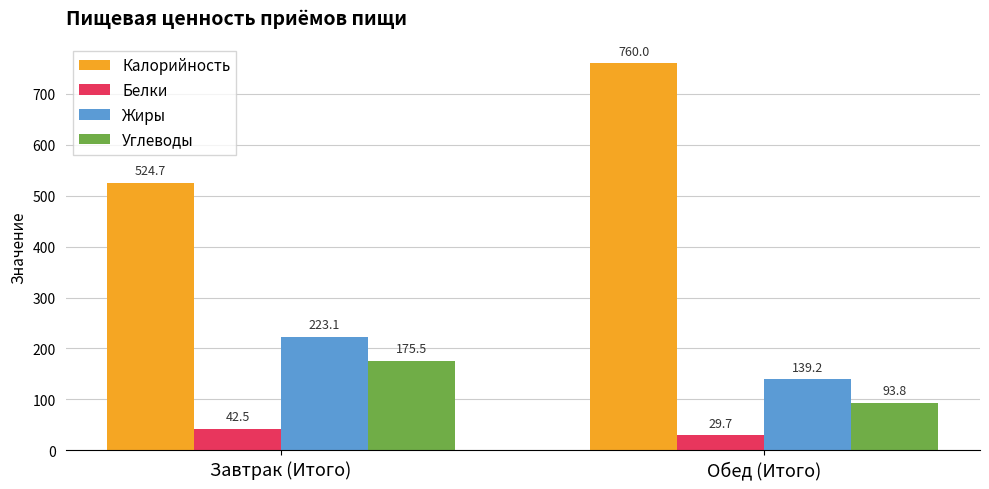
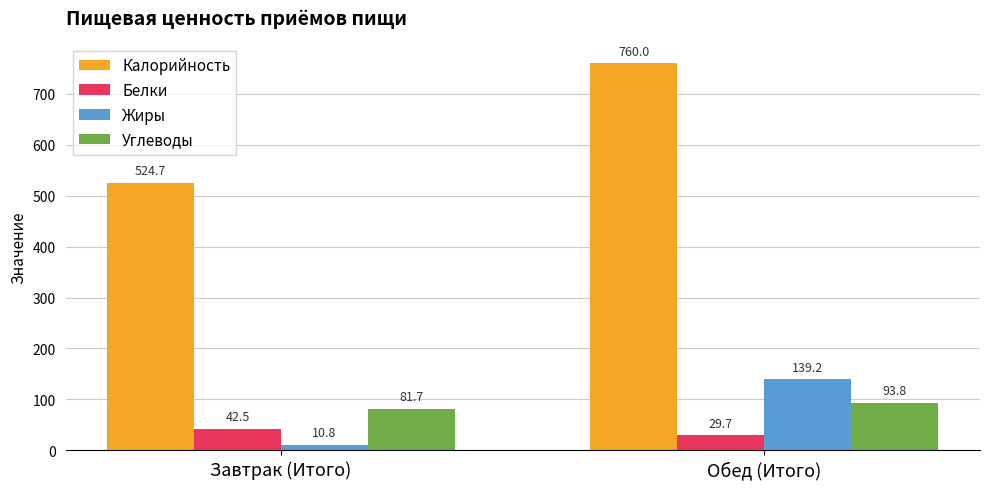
Жиры, Завтрак (Итого): 223.1 -> 10.8
Углеводы, Завтрак (Итого): 175.5 -> 81.7
